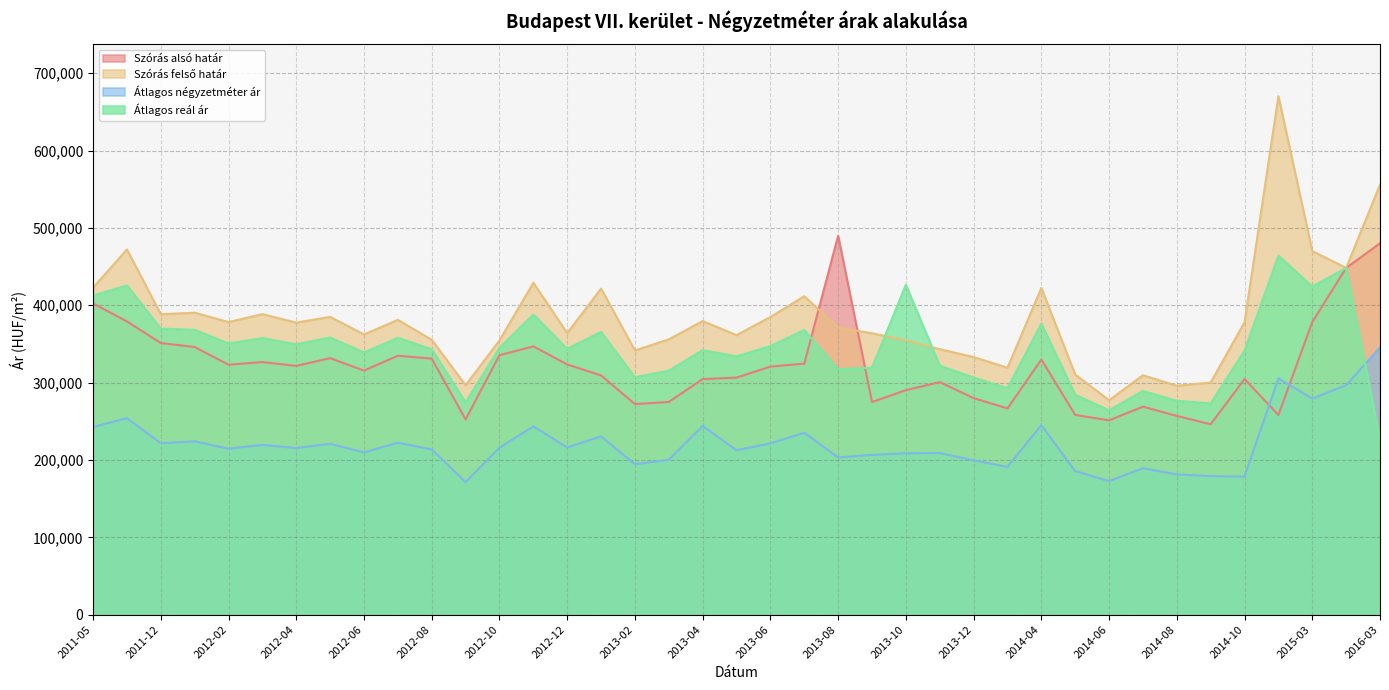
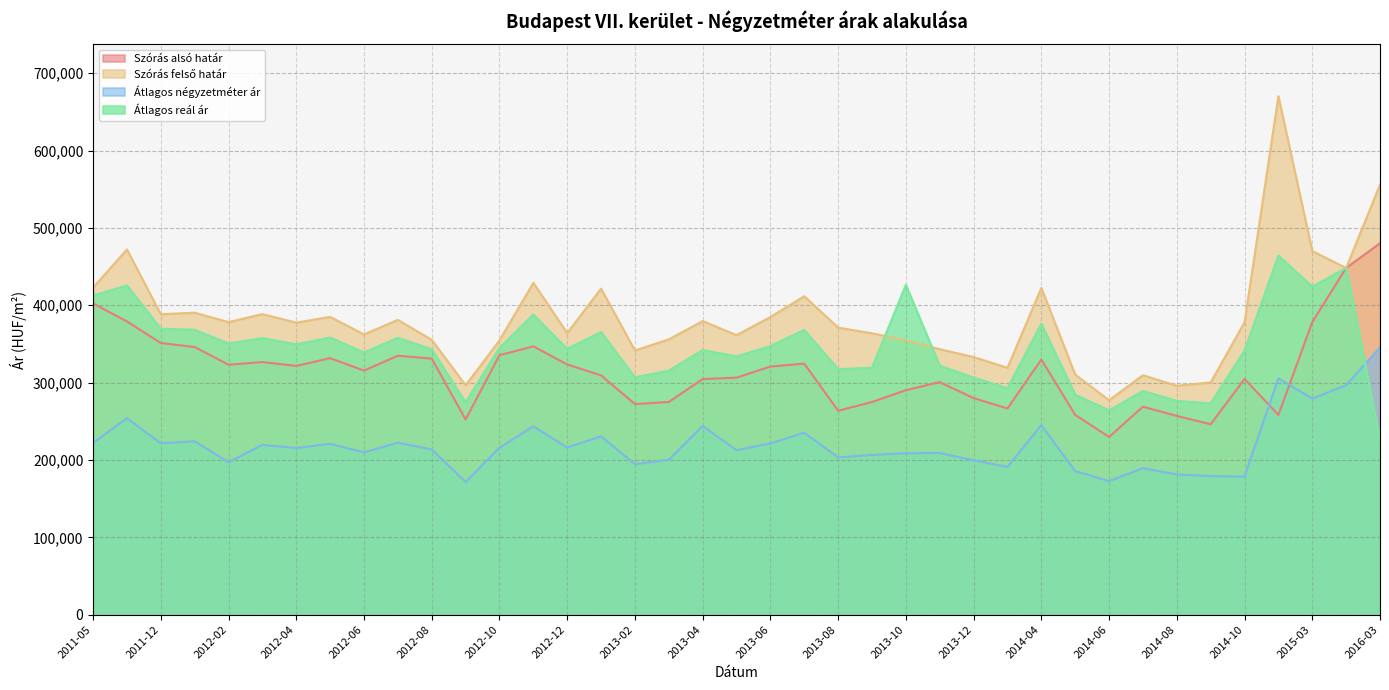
Átlagos négyzetméter ár, 2011-05: 240,000 -> 220,000
Átlagos négyzetméter ár, 2012-02: 210,000 -> 200,000
Szórás alsó határ, 2013-08: 490,000 -> 260,000
Szórás alsó határ, 2014-06: 250,000 -> 230,000
